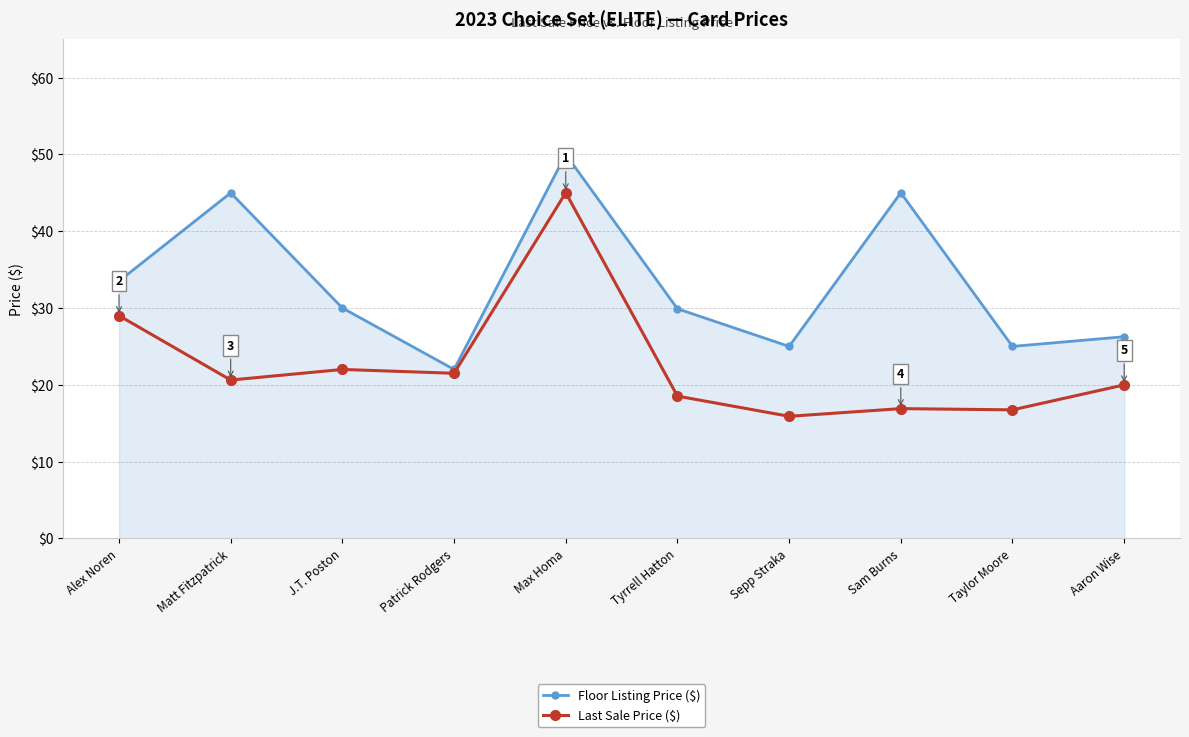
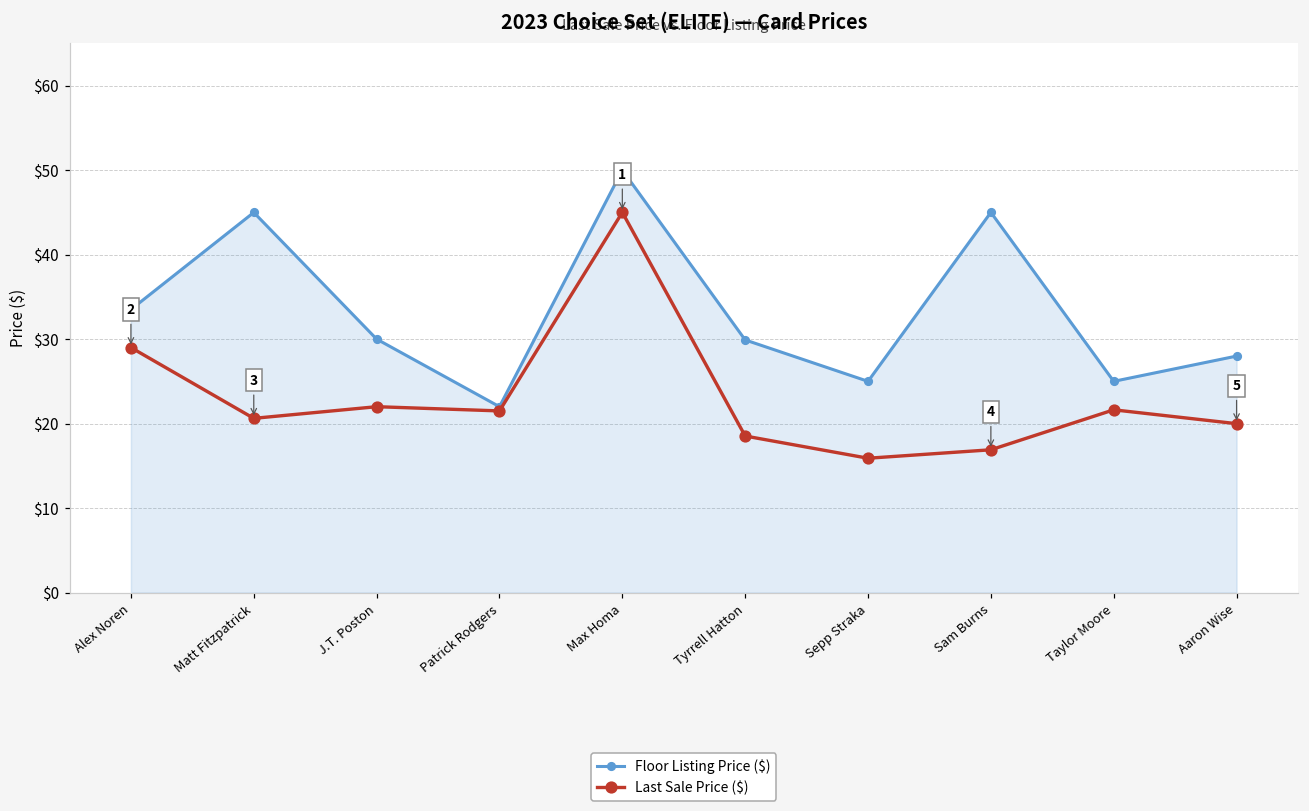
Last Sale Price ($), Taylor Moore: $17 -> $22
Floor Listing Price ($), Aaron Wise: $26 -> $28
